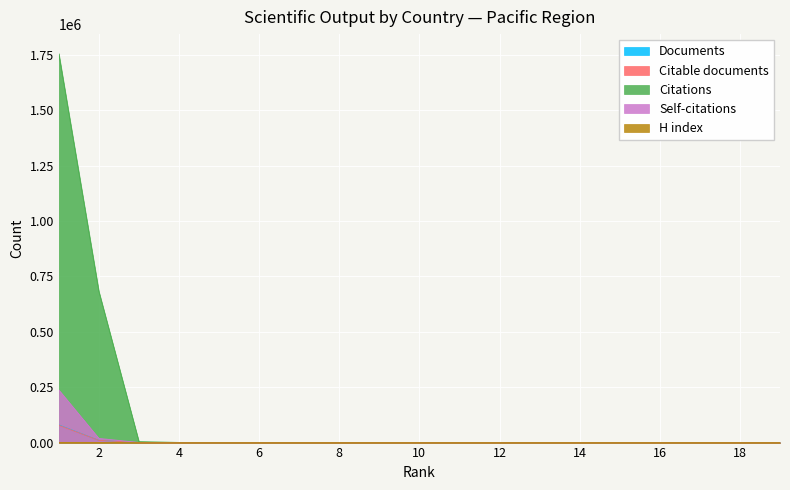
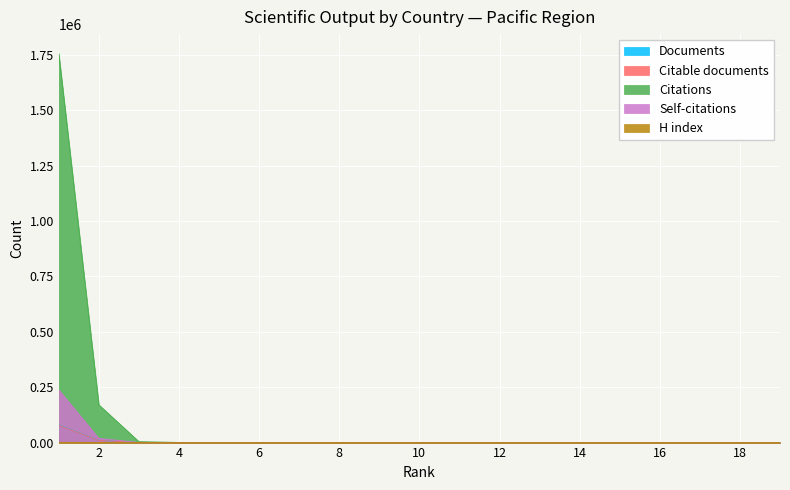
Citations, 2: 680000 -> 170000
